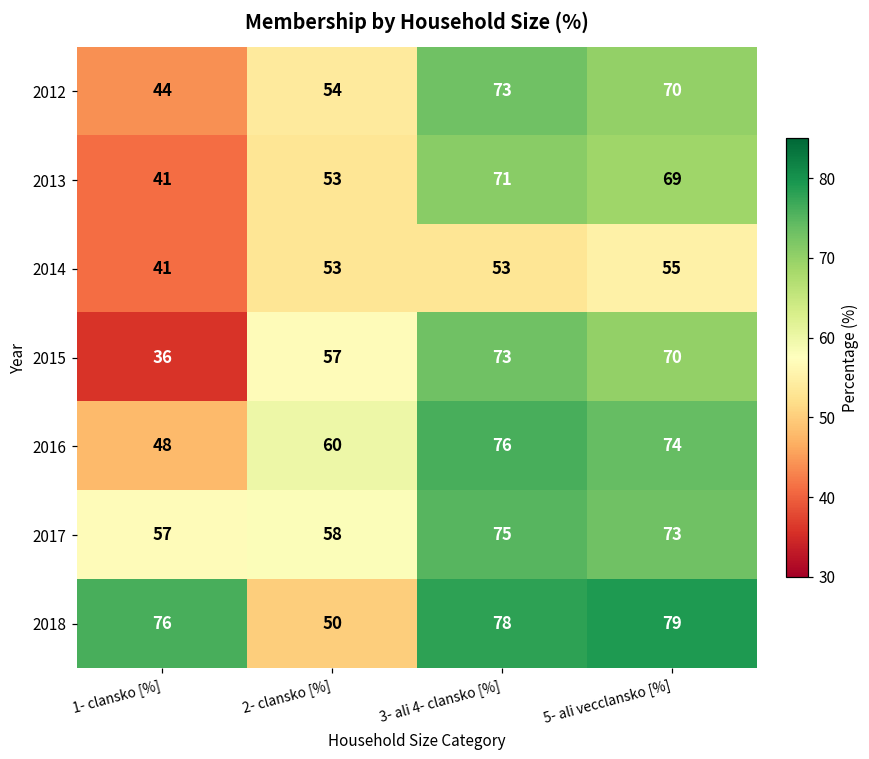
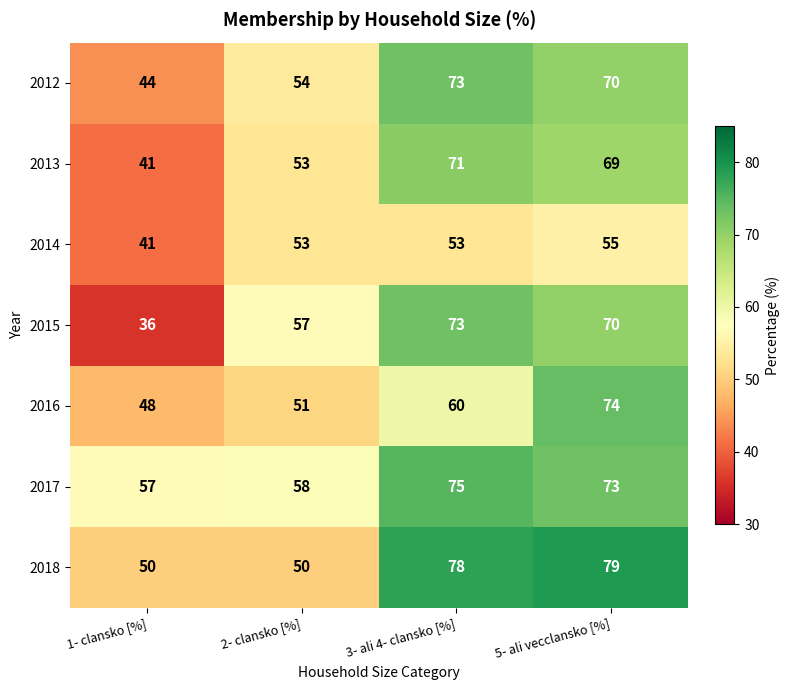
2016, 2- clansko [%]: 60 -> 51
2016, 3- ali 4- clansko [%]: 76 -> 60
2018, 1- clansko [%]: 76 -> 50
